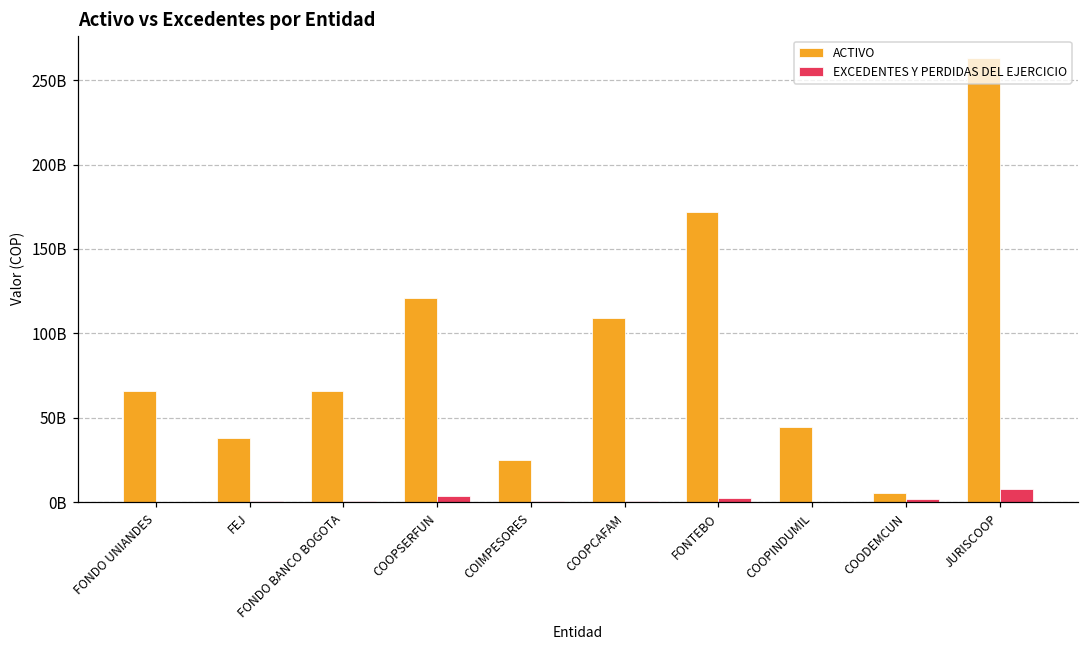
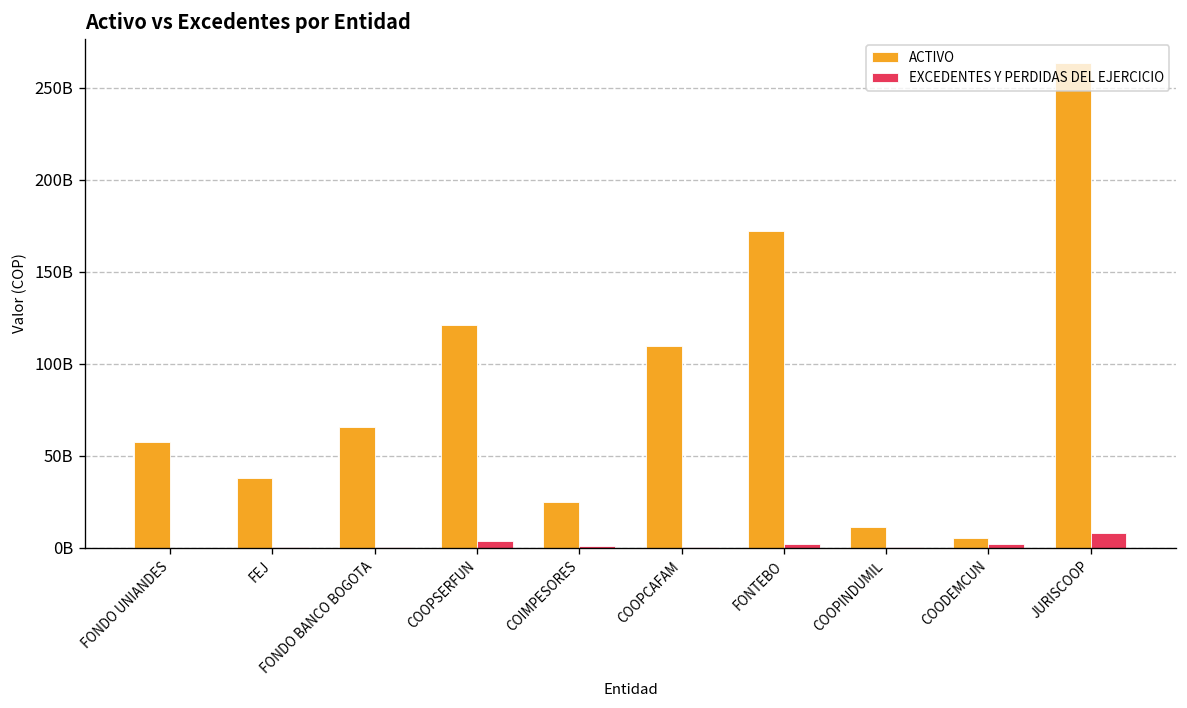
ACTIVO, FONDO UNIANDES: 66000000000 -> 57000000000
ACTIVO, COOPINDUMIL: 44000000000 -> 11000000000
